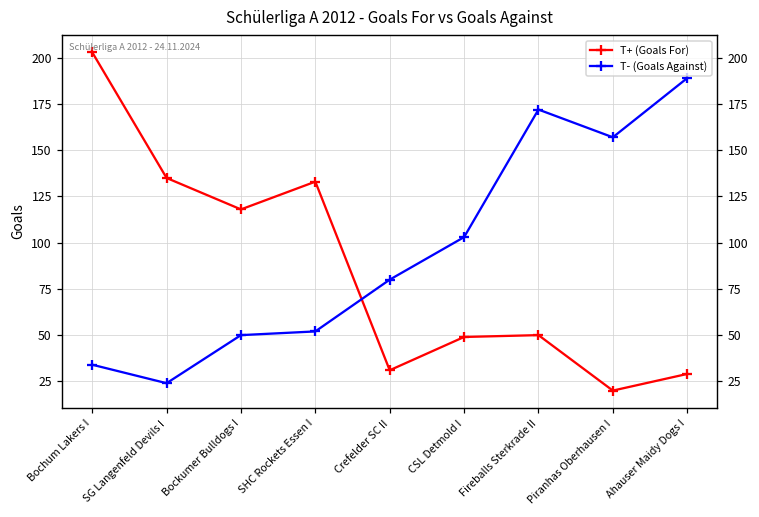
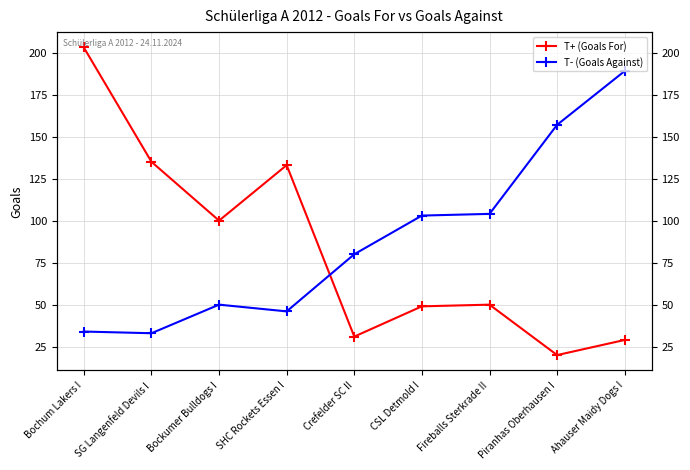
T- (Goals Against), SG Langenfeld Devils I: 24 -> 33
T+ (Goals For), Bockumer Bulldogs I: 118 -> 100
T- (Goals Against), SHC Rockets Essen I: 52 -> 46
T- (Goals Against), Fireballs Sterkrade II: 172 -> 104
